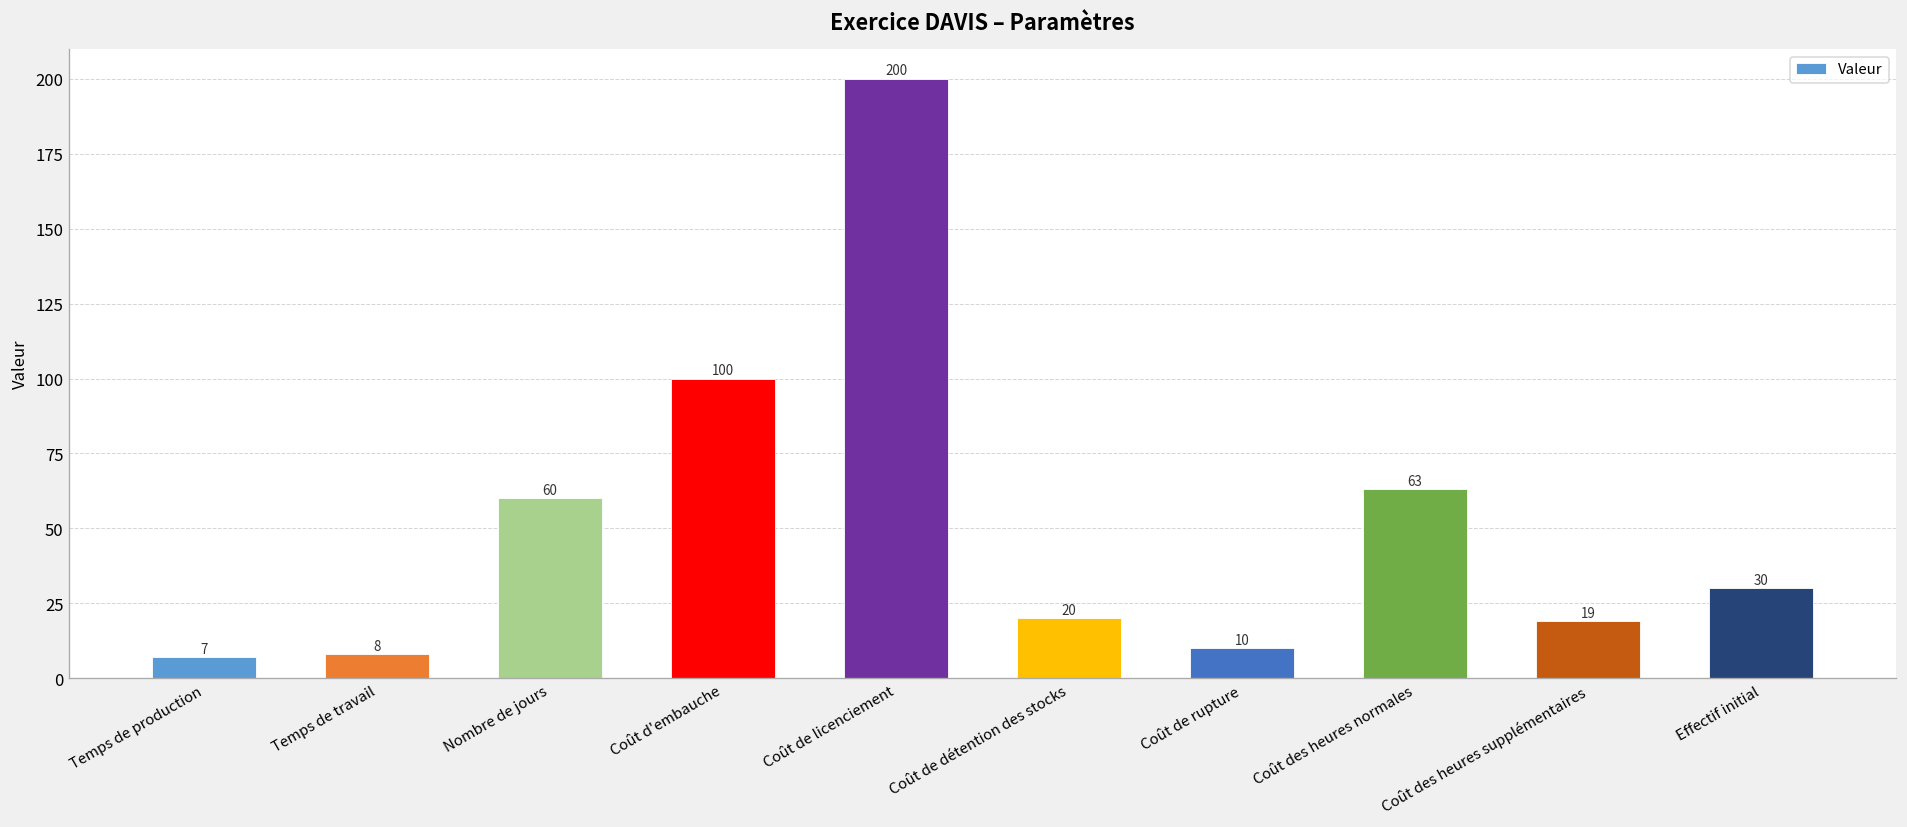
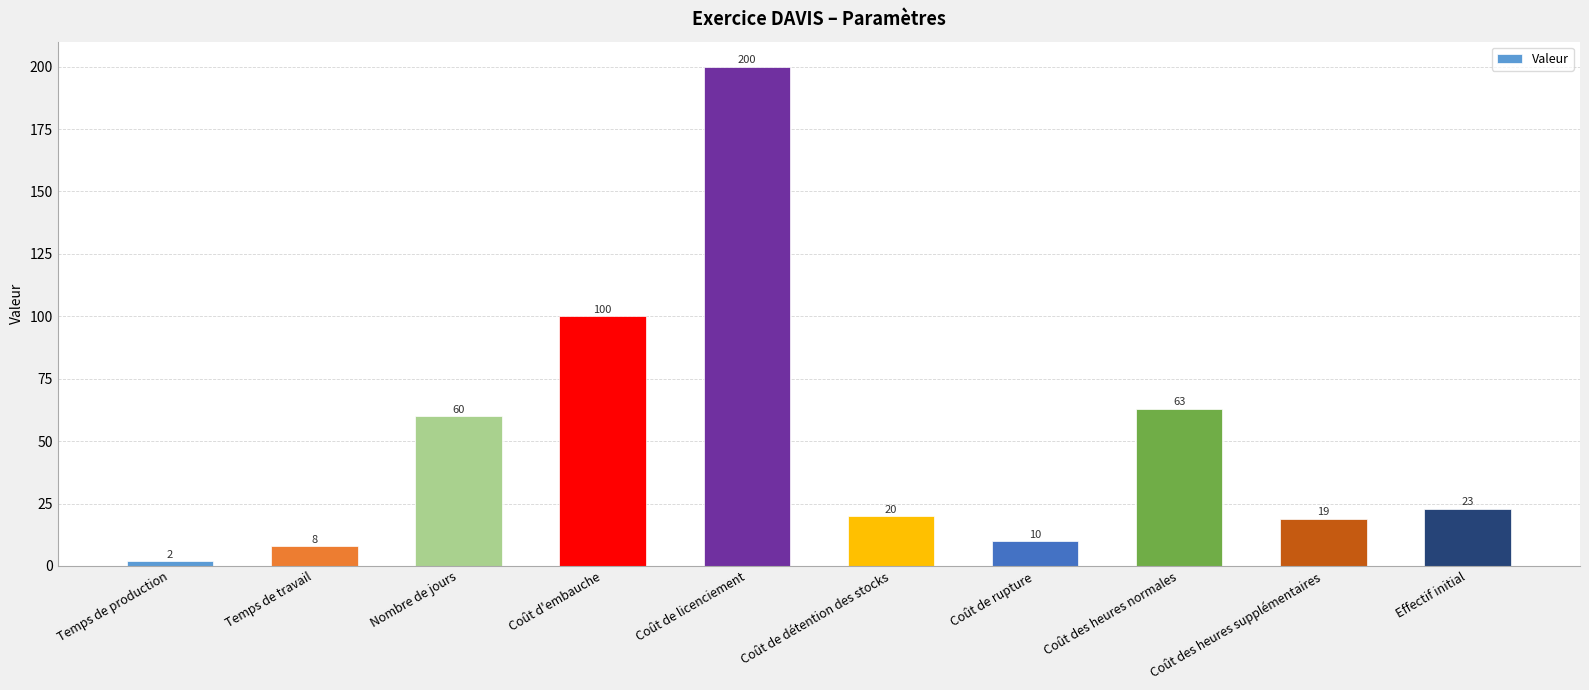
Temps de production: 7 -> 2
Effectif initial: 30 -> 23
